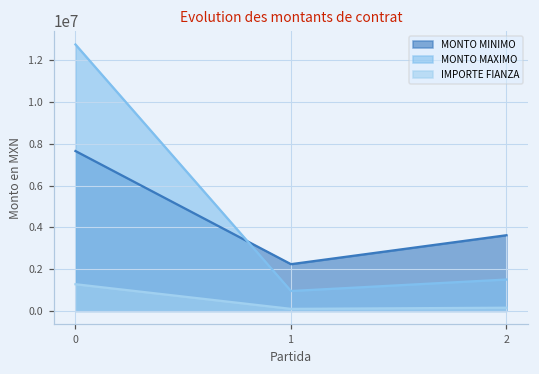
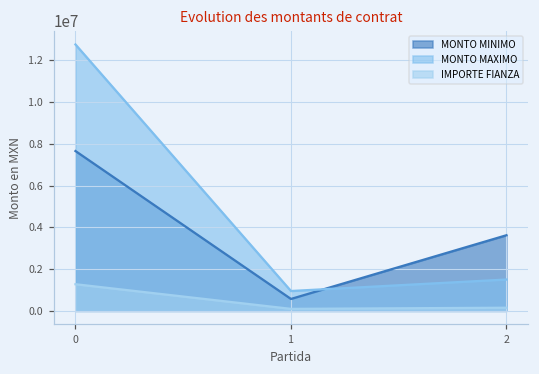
MONTO MINIMO, 1: 2200000 -> 600000
